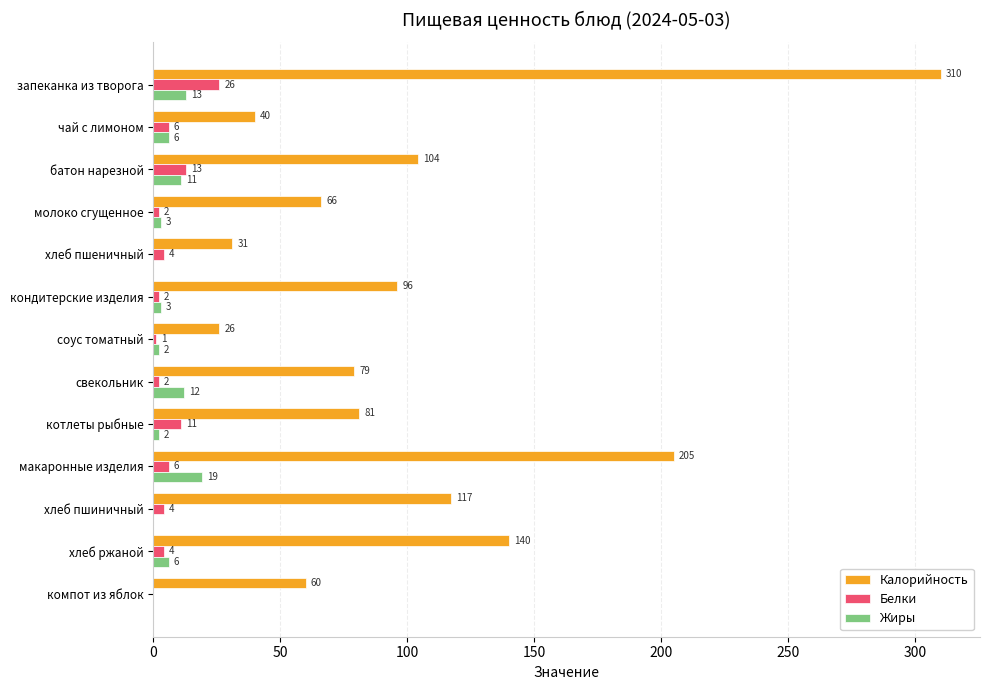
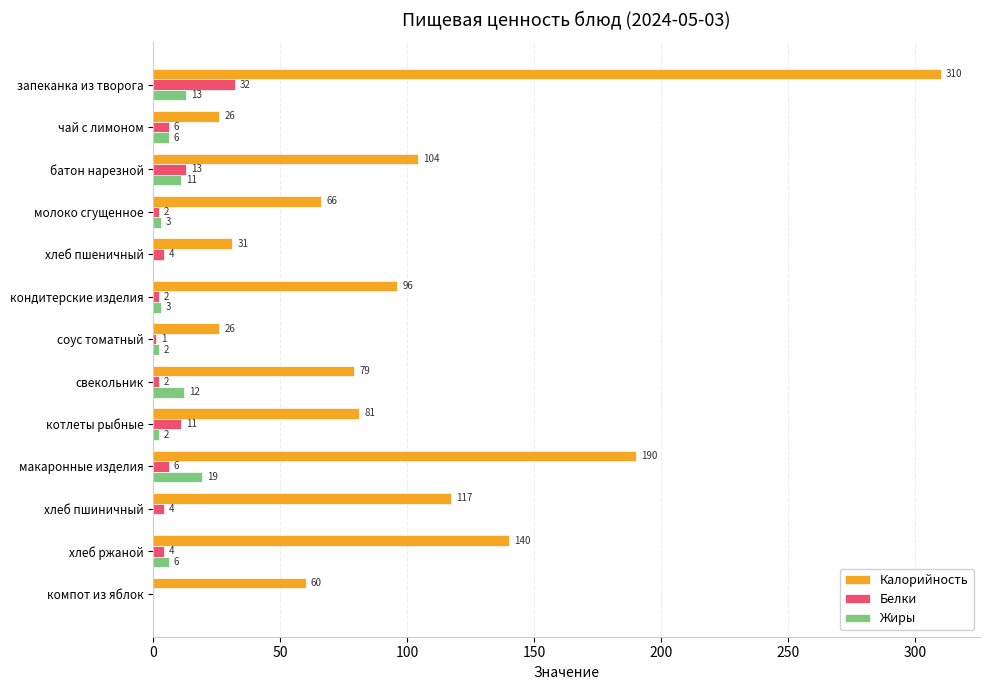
Белки, запеканка из творога: 26 -> 32
Калорийность, чай с лимоном: 40 -> 26
Калорийность, макаронные изделия: 205 -> 190
